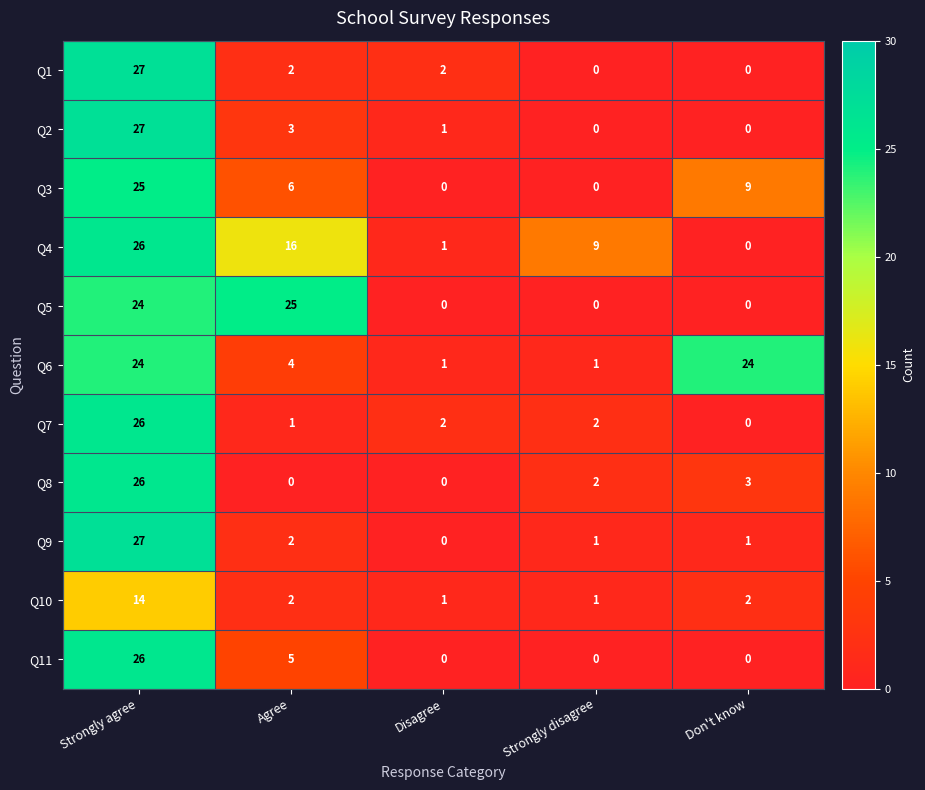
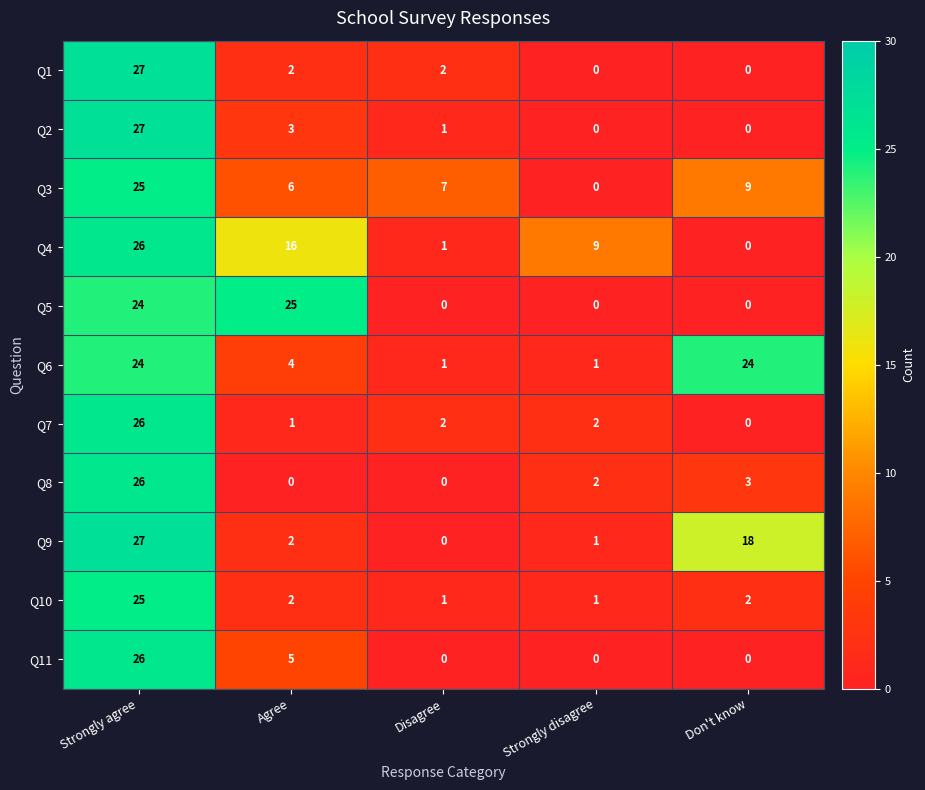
Q3, Disagree: 0 -> 7
Q9, Don't know: 1 -> 18
Q10, Strongly agree: 14 -> 25
